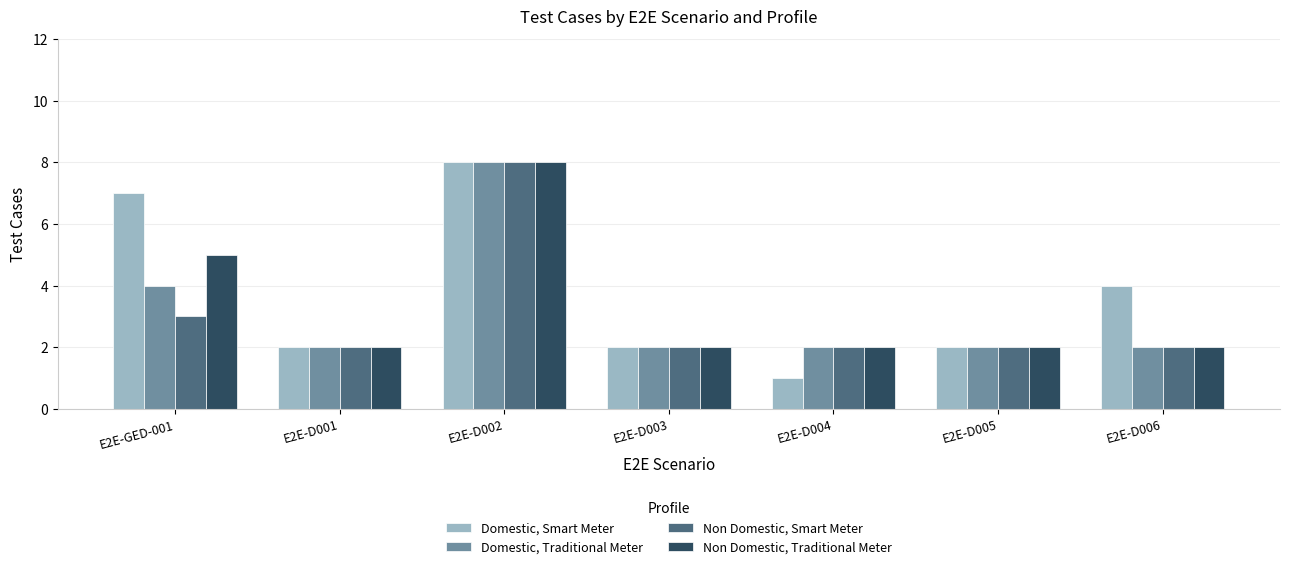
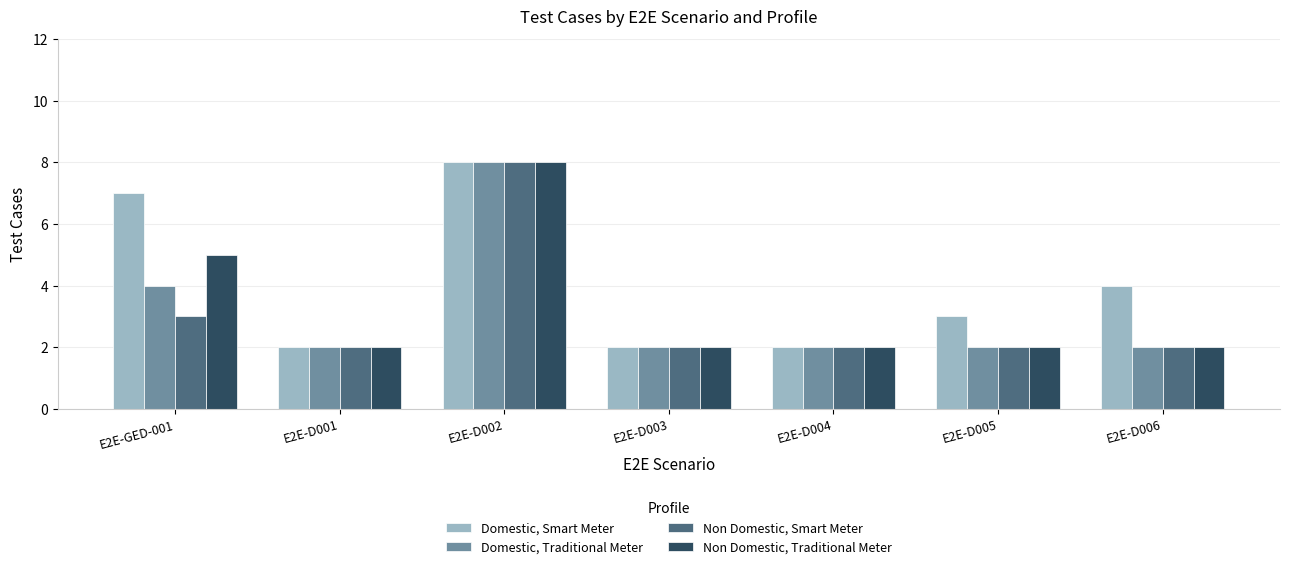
Domestic, Smart Meter, E2E-D004: 1 -> 2
Domestic, Smart Meter, E2E-D005: 2 -> 3
